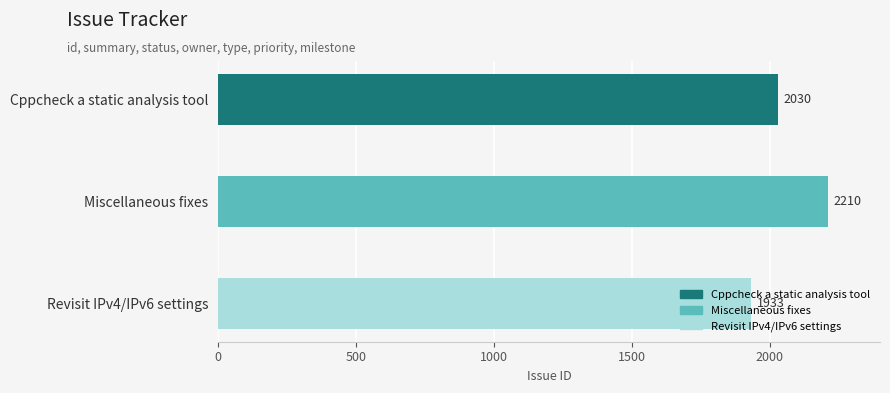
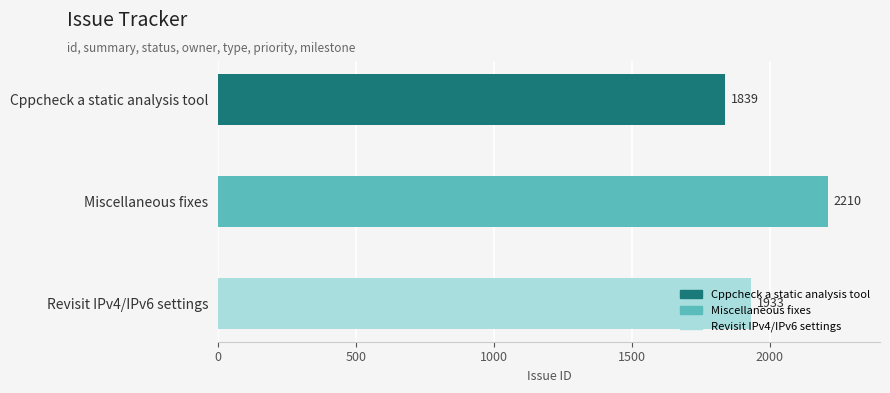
Cppcheck a static analysis tool: 2030 -> 1839
